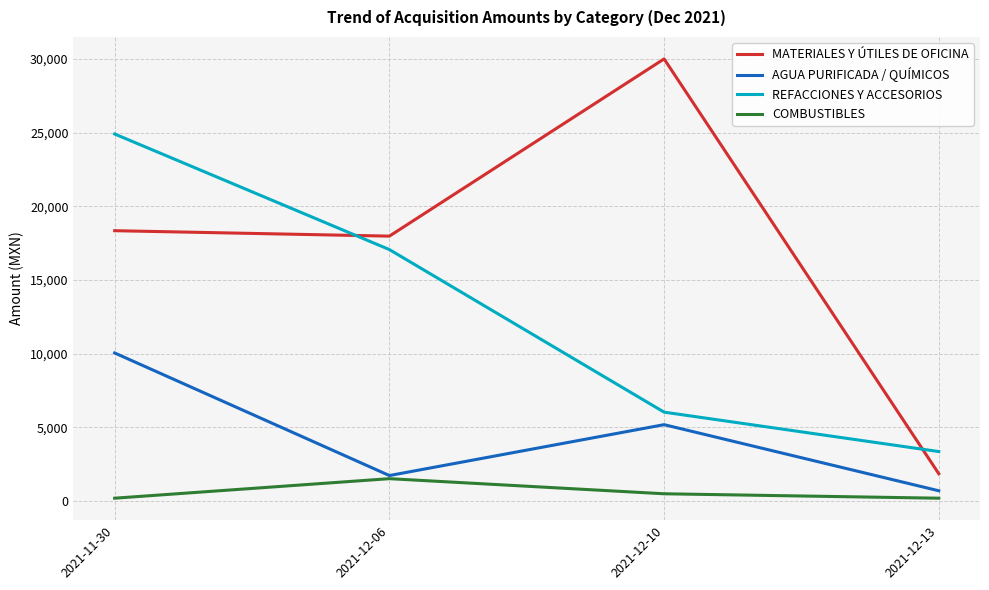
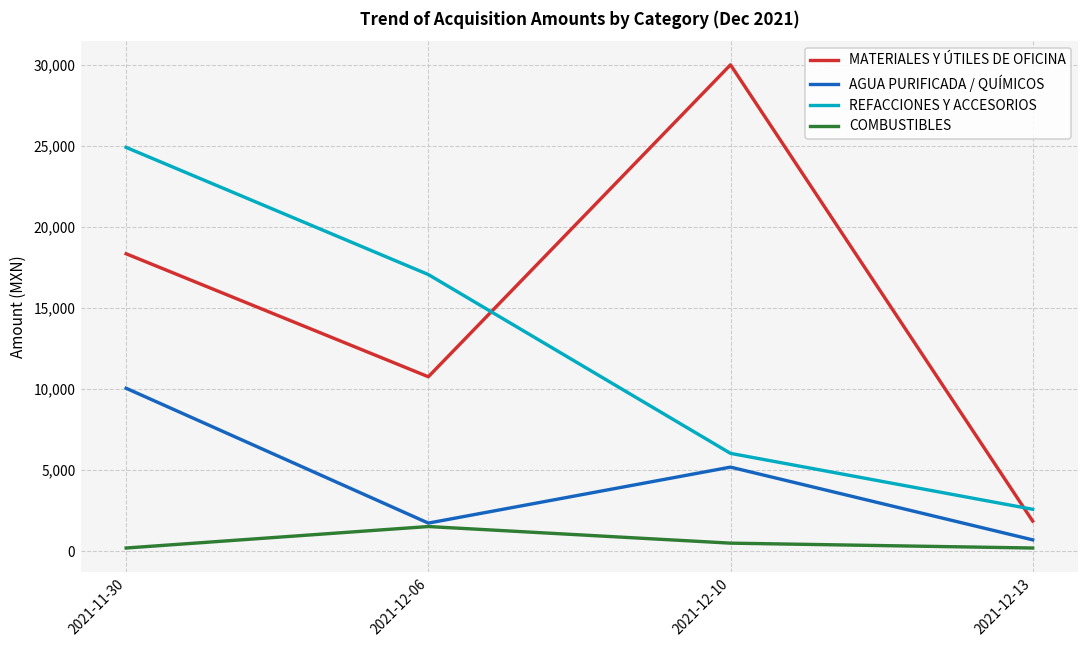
MATERIALES Y ÚTILES DE OFICINA, 2021-12-06: 18,000 -> 10,800
REFACCIONES Y ACCESORIOS, 2021-12-13: 3,400 -> 2,600
